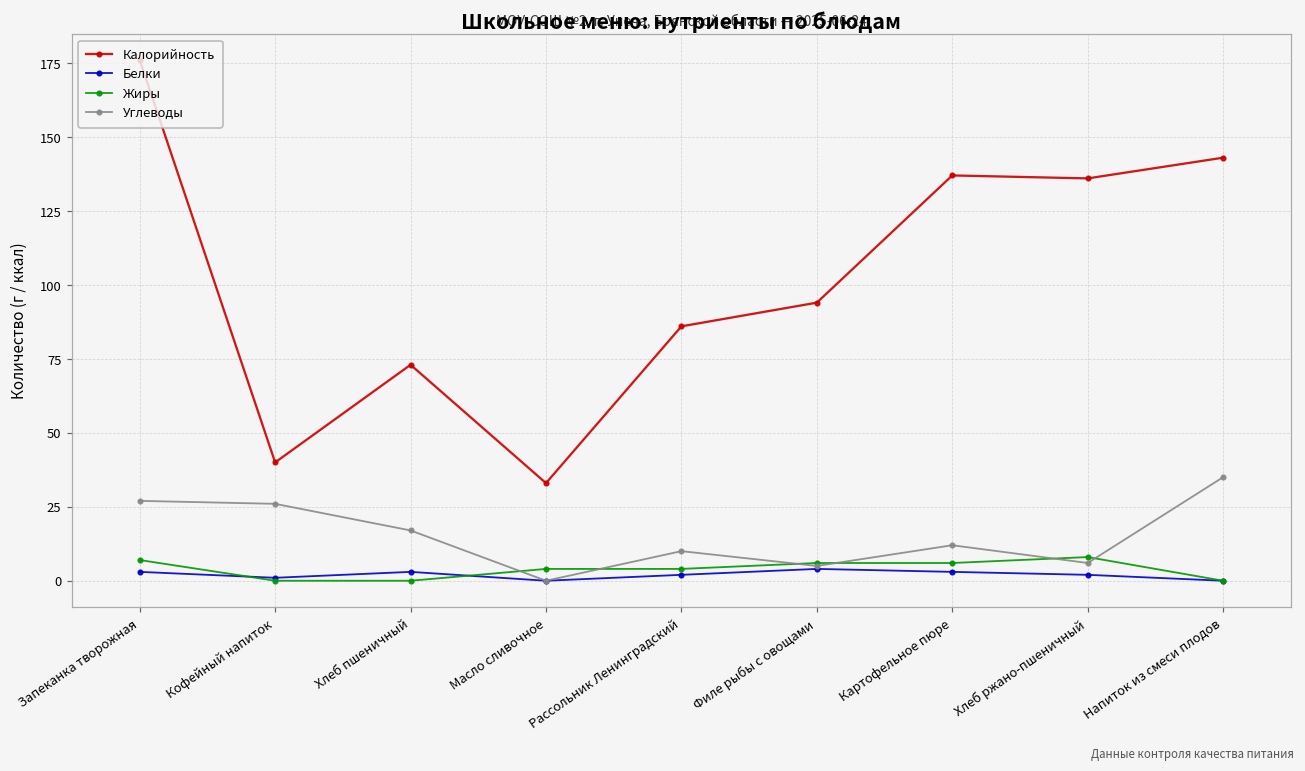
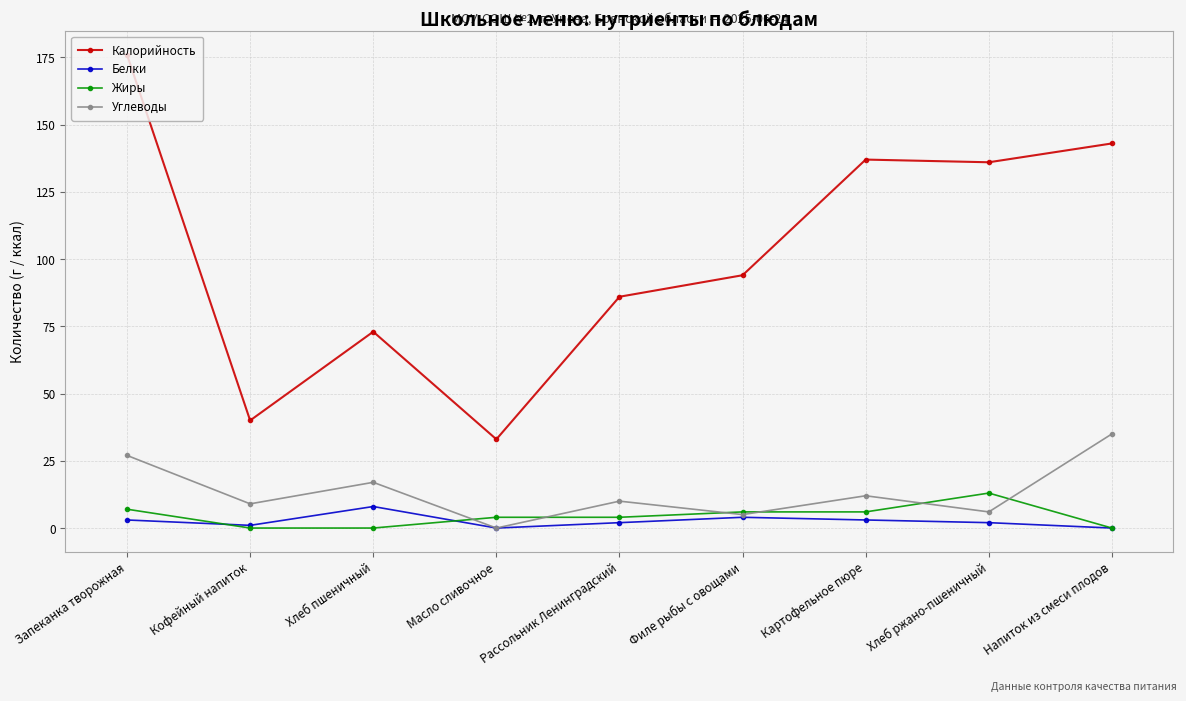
Углеводы, Кофейный напиток: 26 -> 9
Белки, Хлеб пшеничный: 3 -> 8
Жиры, Хлеб ржано-пшеничный: 8 -> 13
